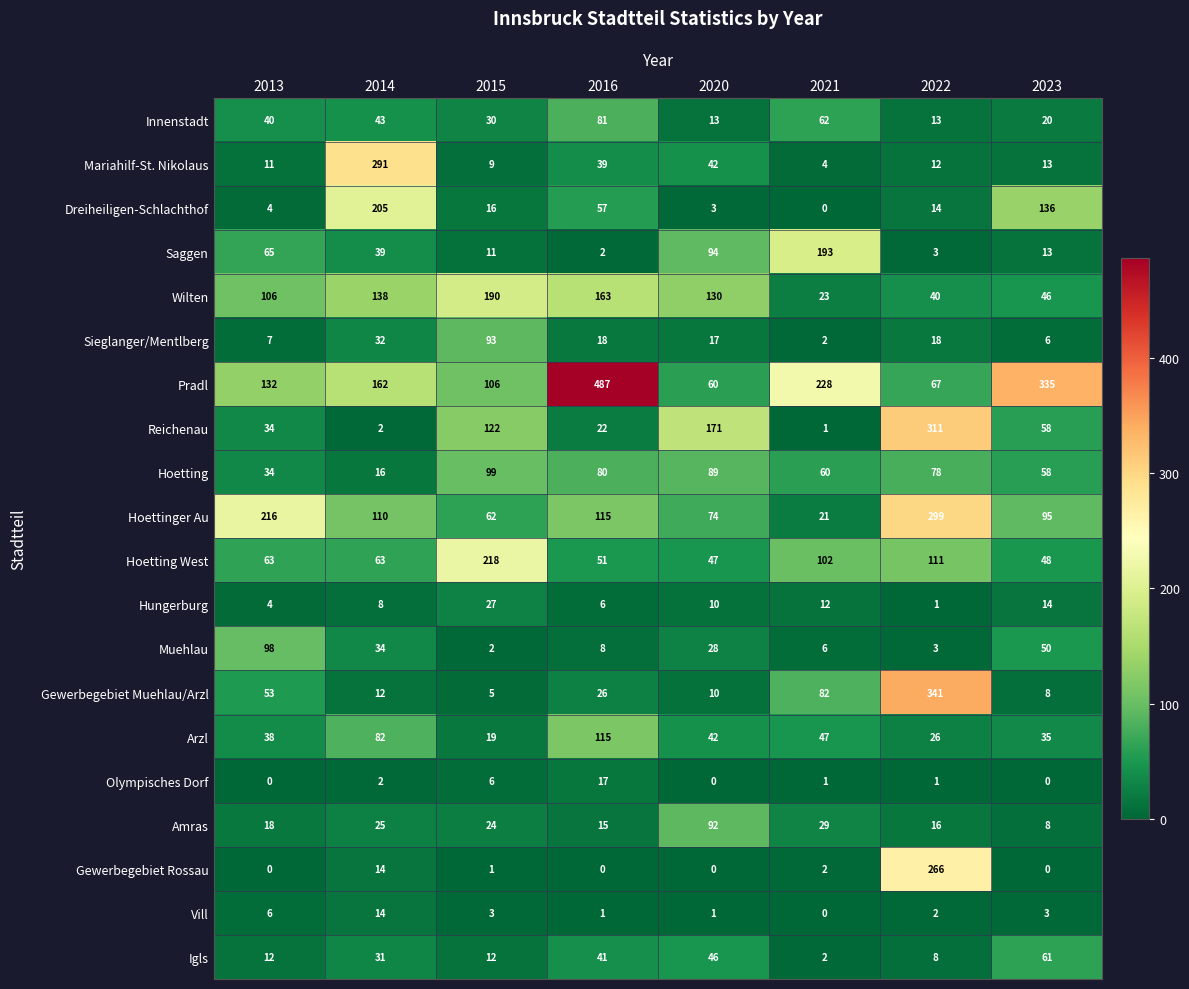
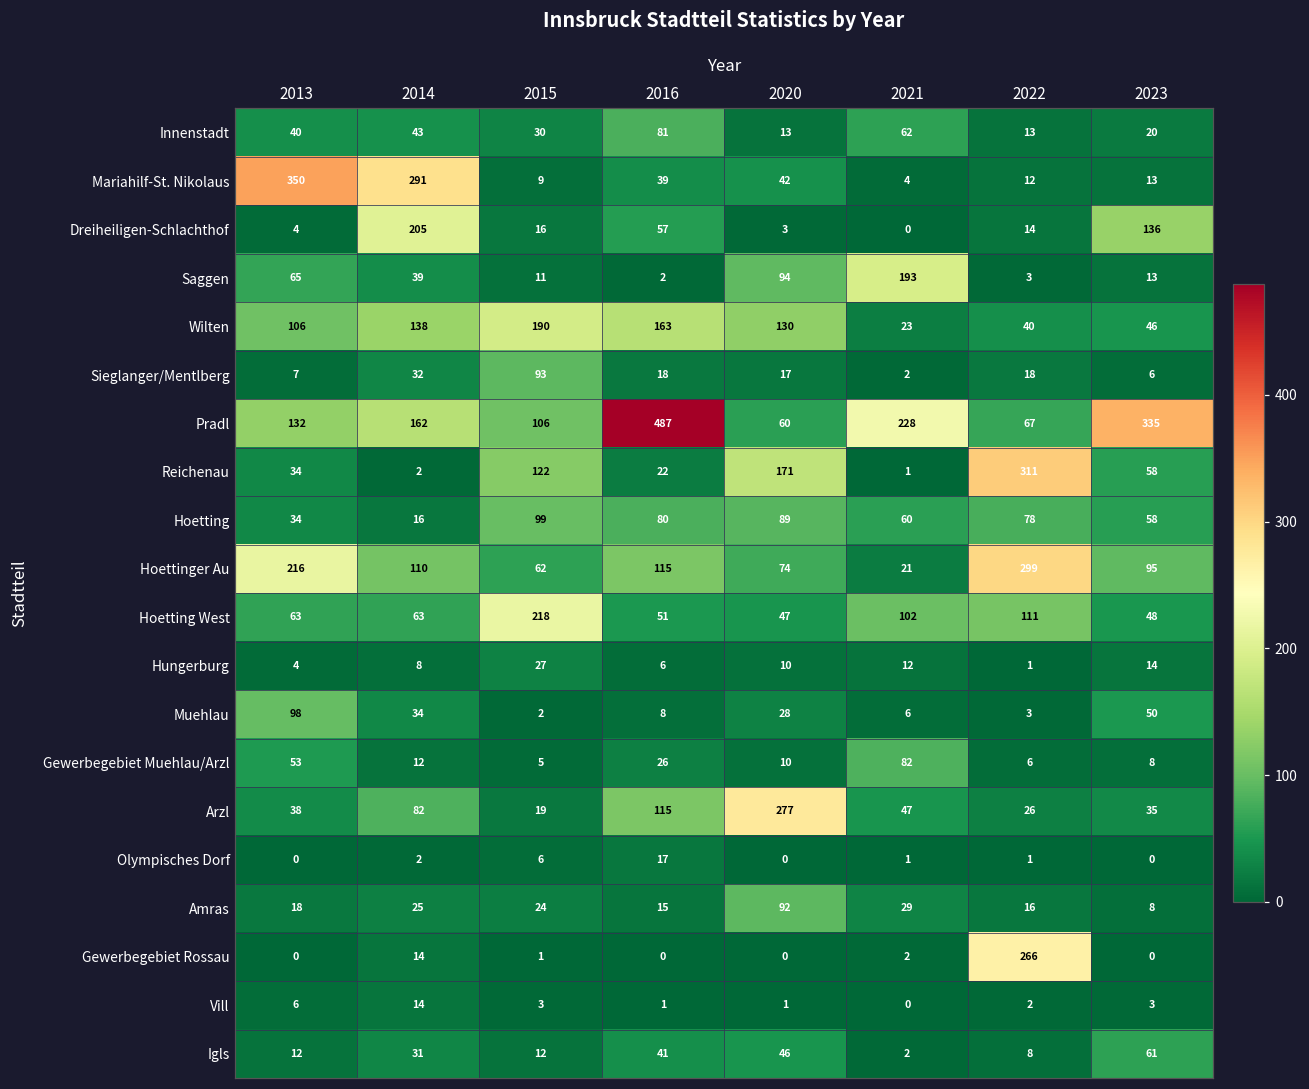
Mariahilf-St. Nikolaus, 2013: 11 -> 350
Gewerbegebiet Muehlau/Arzl, 2022: 341 -> 6
Arzl, 2020: 42 -> 277
